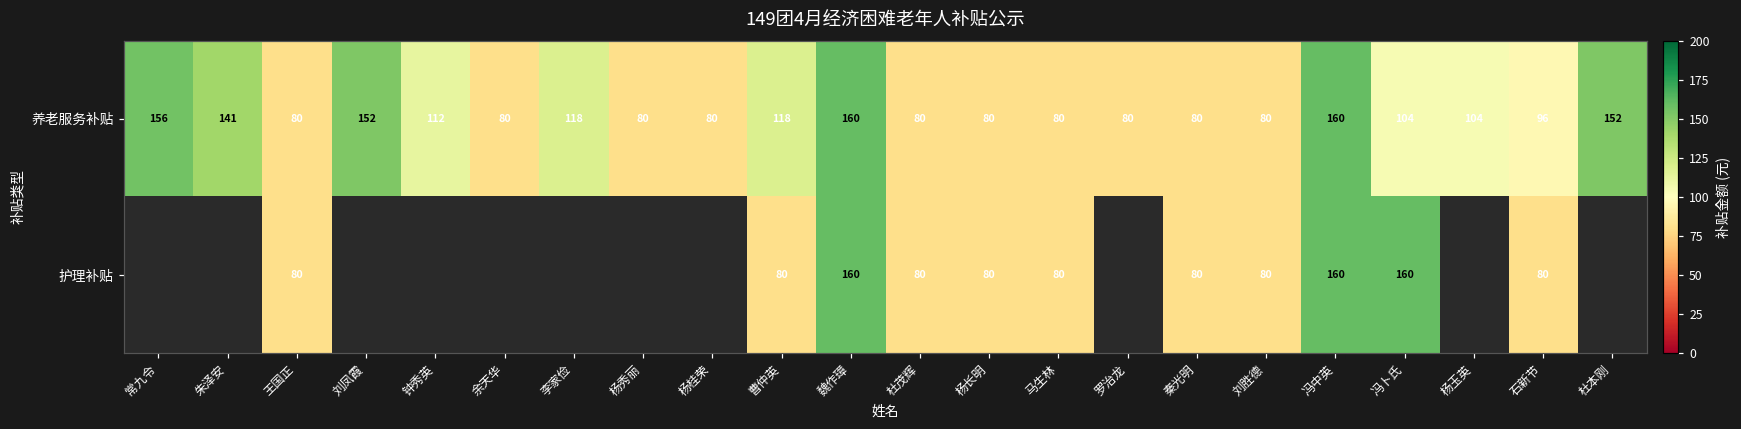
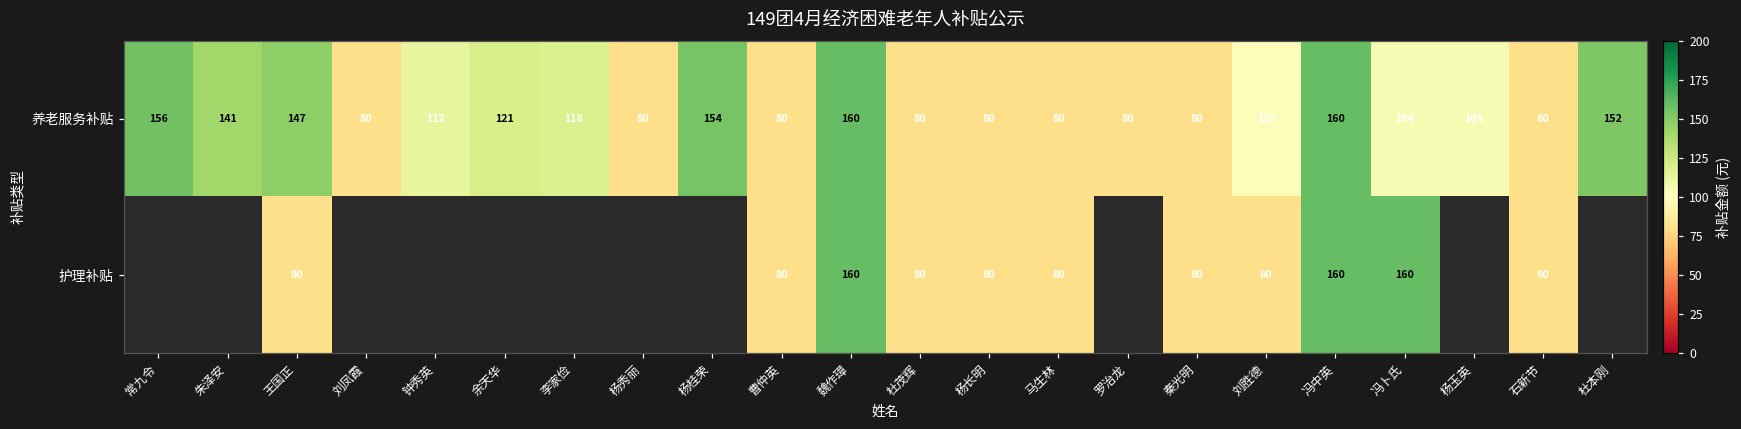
养老服务补贴, 王国正: 80 -> 147
养老服务补贴, 刘凤霞: 152 -> 80
养老服务补贴, 余天华: 80 -> 121
养老服务补贴, 杨桂荣: 80 -> 154
养老服务补贴, 曹仲英: 118 -> 80
养老服务补贴, 刘胜德: 80 -> 102
养老服务补贴, 石新节: 96 -> 80
